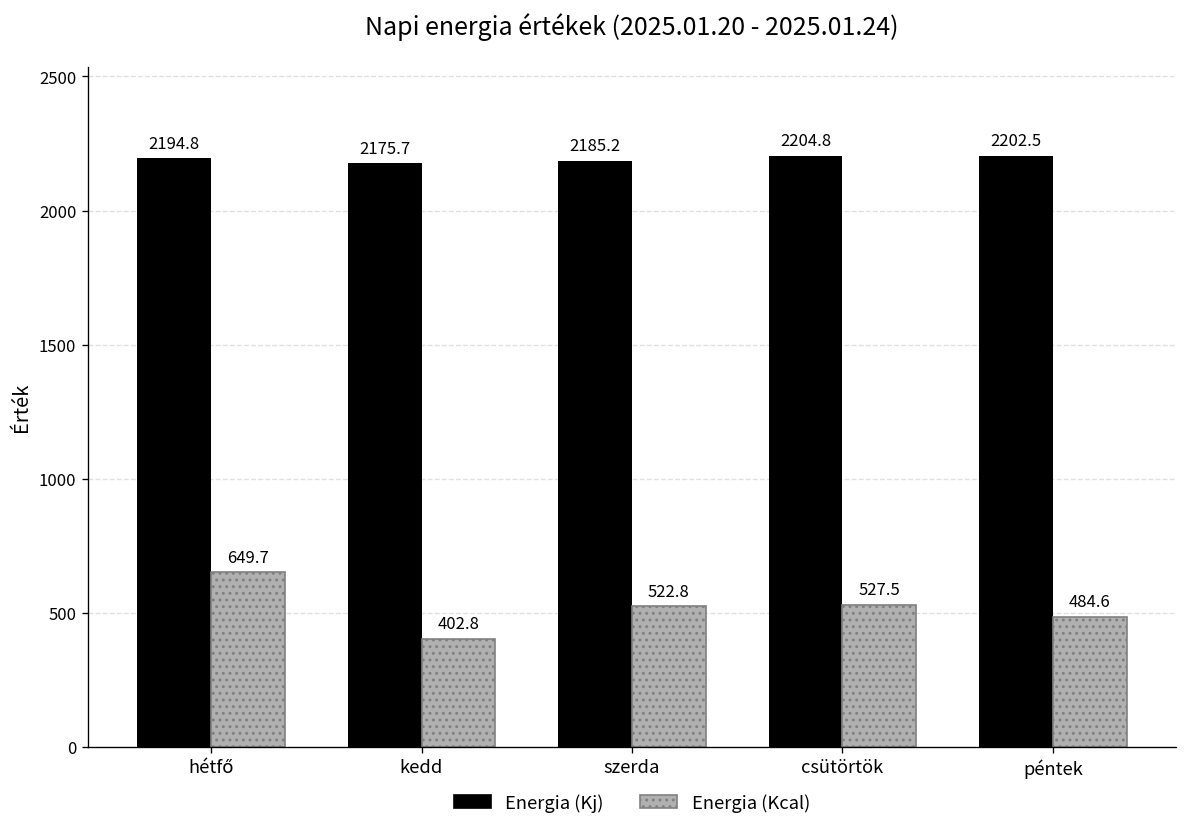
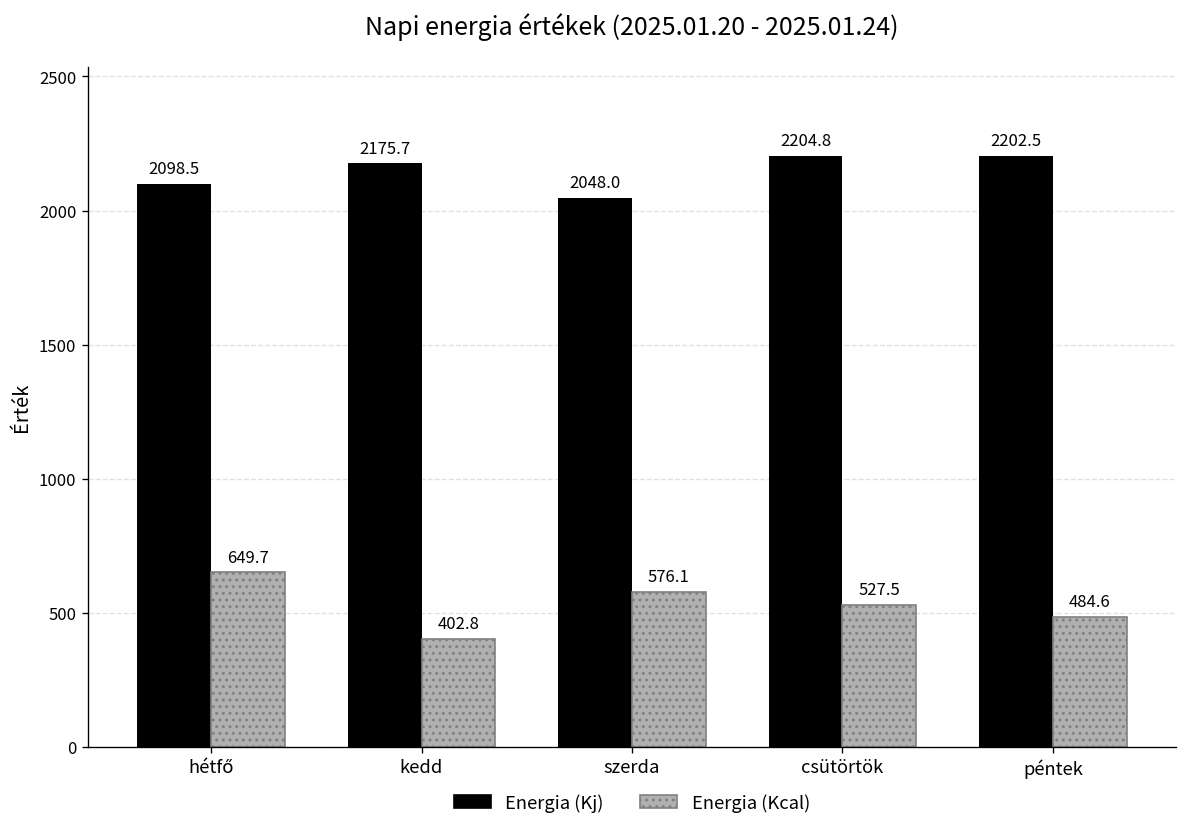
Energia (Kj), hétfő: 2194.8 -> 2098.5
Energia (Kj), szerda: 2185.2 -> 2048.0
Energia (Kcal), szerda: 522.8 -> 576.1
